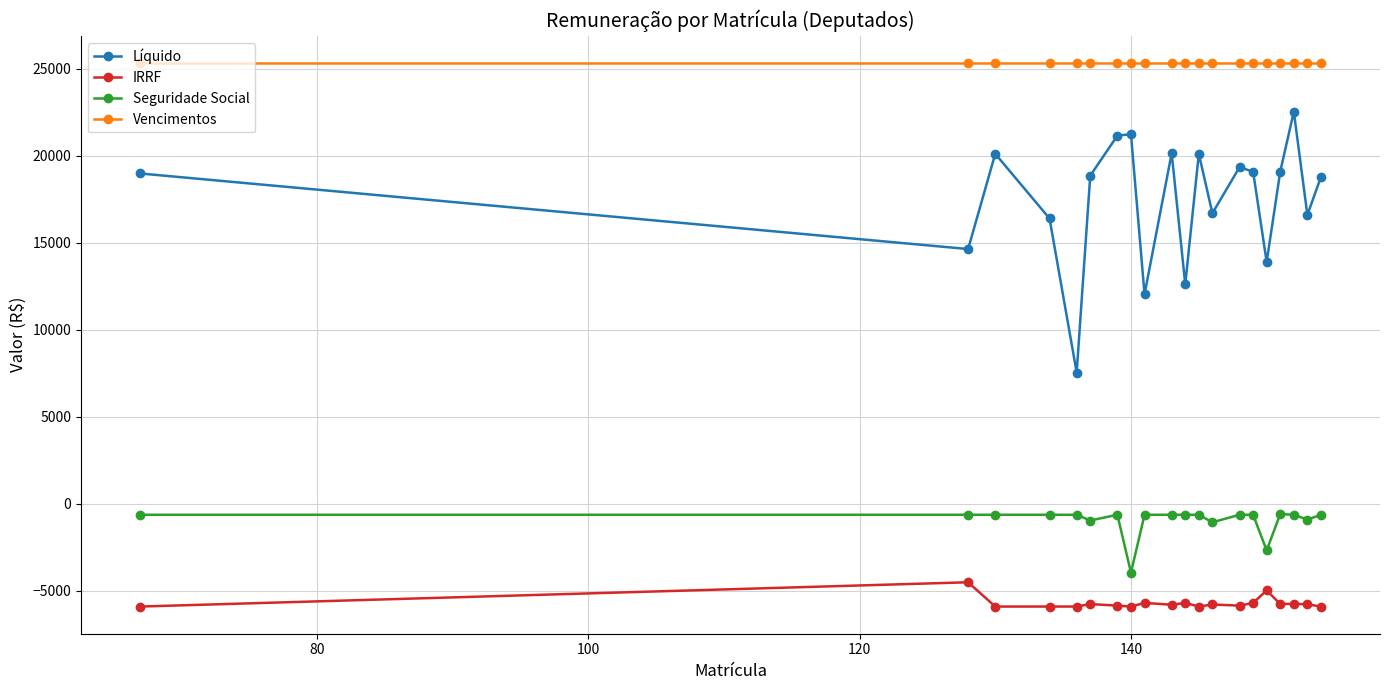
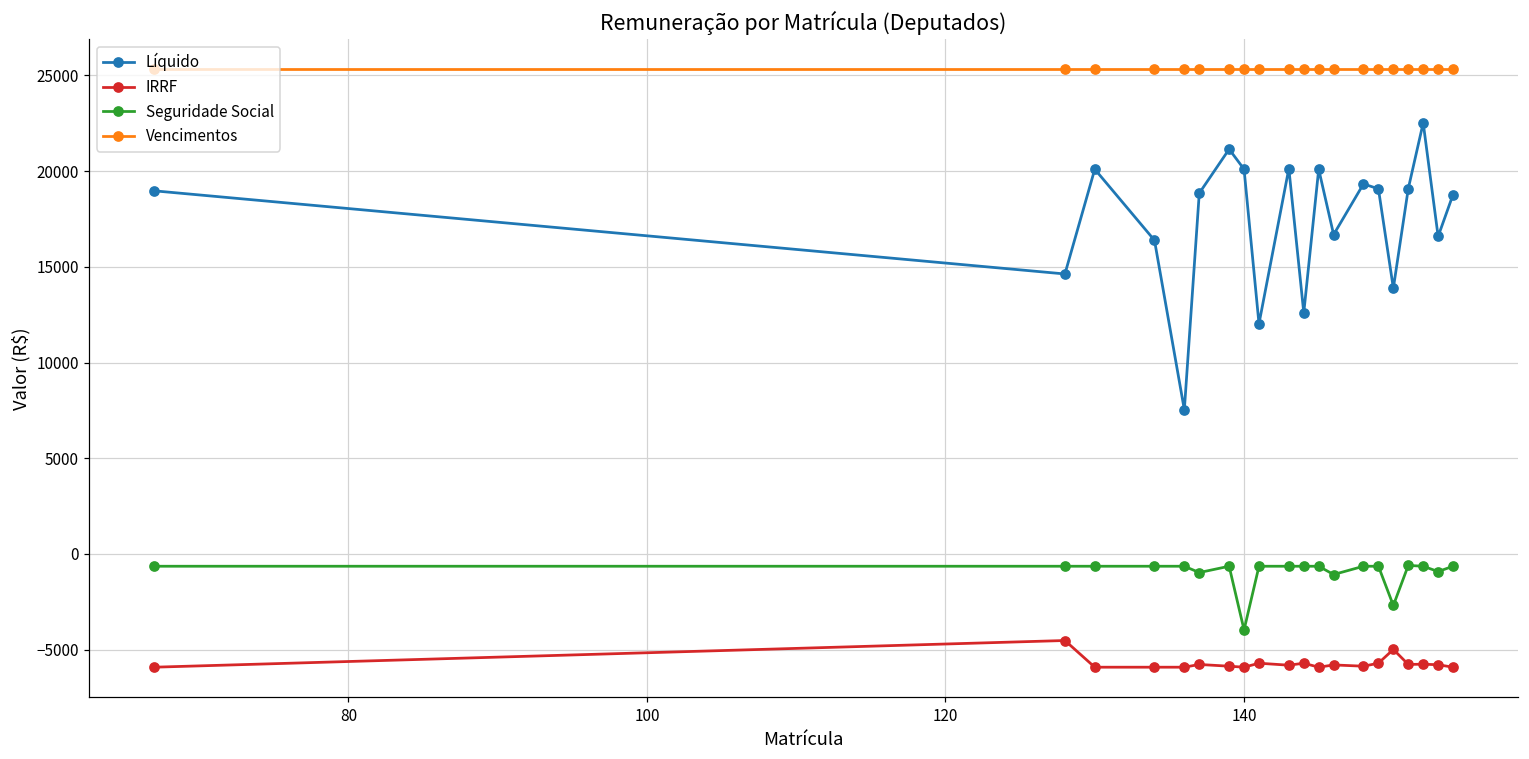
Líquido, 140: 21200 -> 20100
